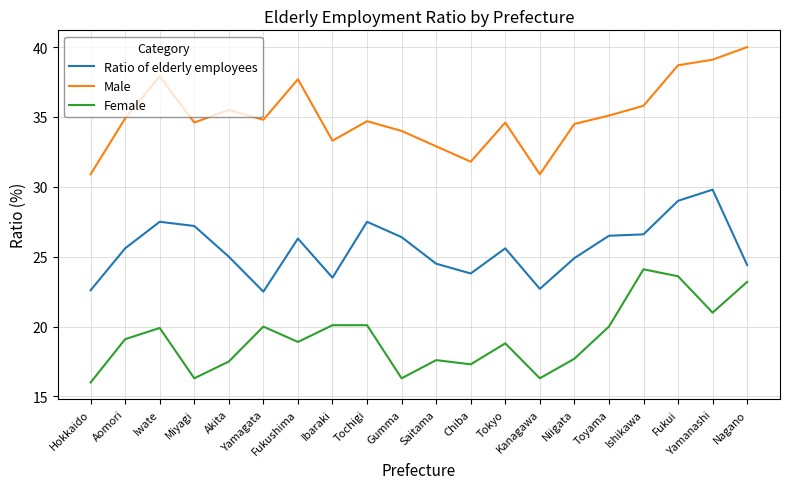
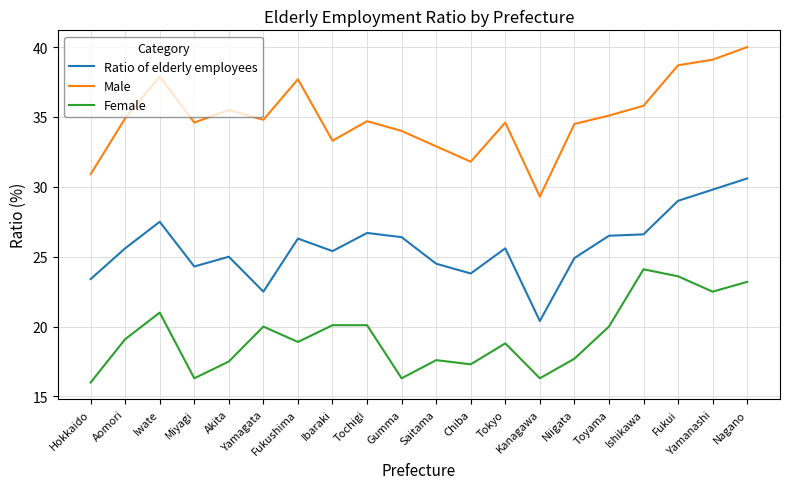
Ratio of elderly employees, Hokkaido: 22.6 -> 23.4
Female, Iwate: 19.9 -> 21.0
Ratio of elderly employees, Miyagi: 27.2 -> 24.3
Ratio of elderly employees, Ibaraki: 23.5 -> 25.4
Ratio of elderly employees, Tochigi: 27.5 -> 26.7
Ratio of elderly employees, Kanagawa: 22.7 -> 20.4
Male, Kanagawa: 30.9 -> 29.3
Female, Yamanashi: 21.0 -> 22.5
Ratio of elderly employees, Nagano: 24.4 -> 30.6
